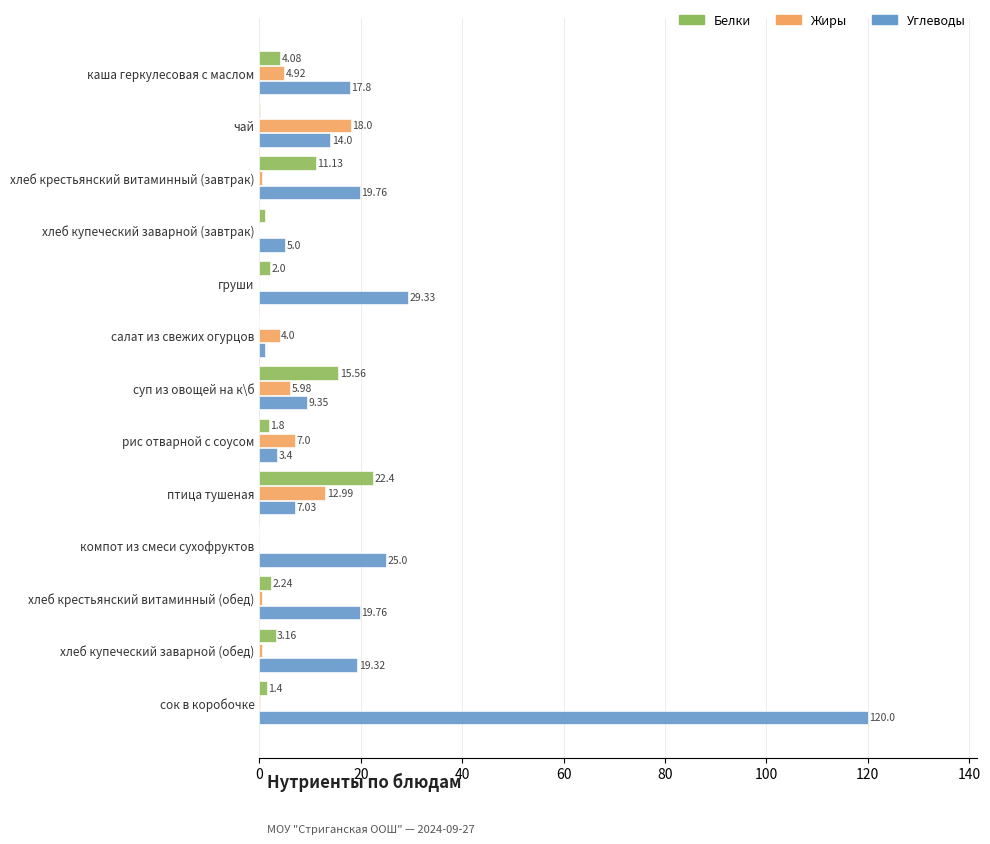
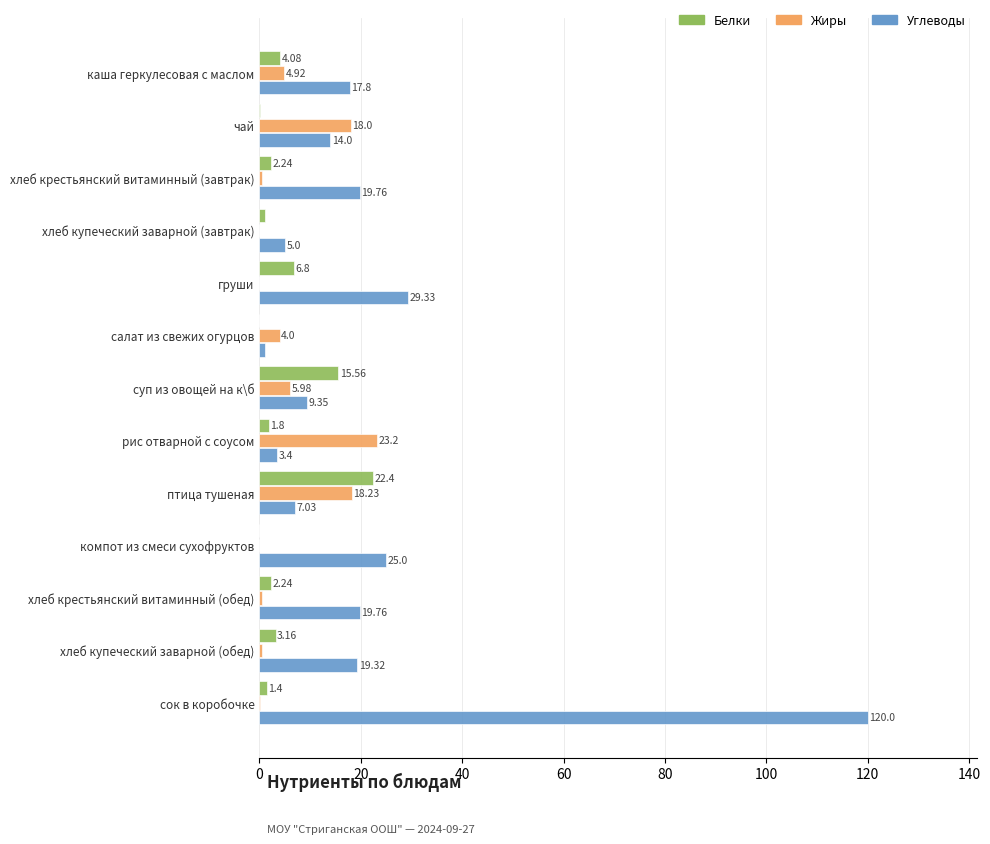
Белки, хлеб крестьянский витаминный (завтрак): 11.13 -> 2.24
Белки, груши: 2.0 -> 6.8
Жиры, рис отварной с соусом: 7.0 -> 23.2
Жиры, птица тушеная: 12.99 -> 18.23
